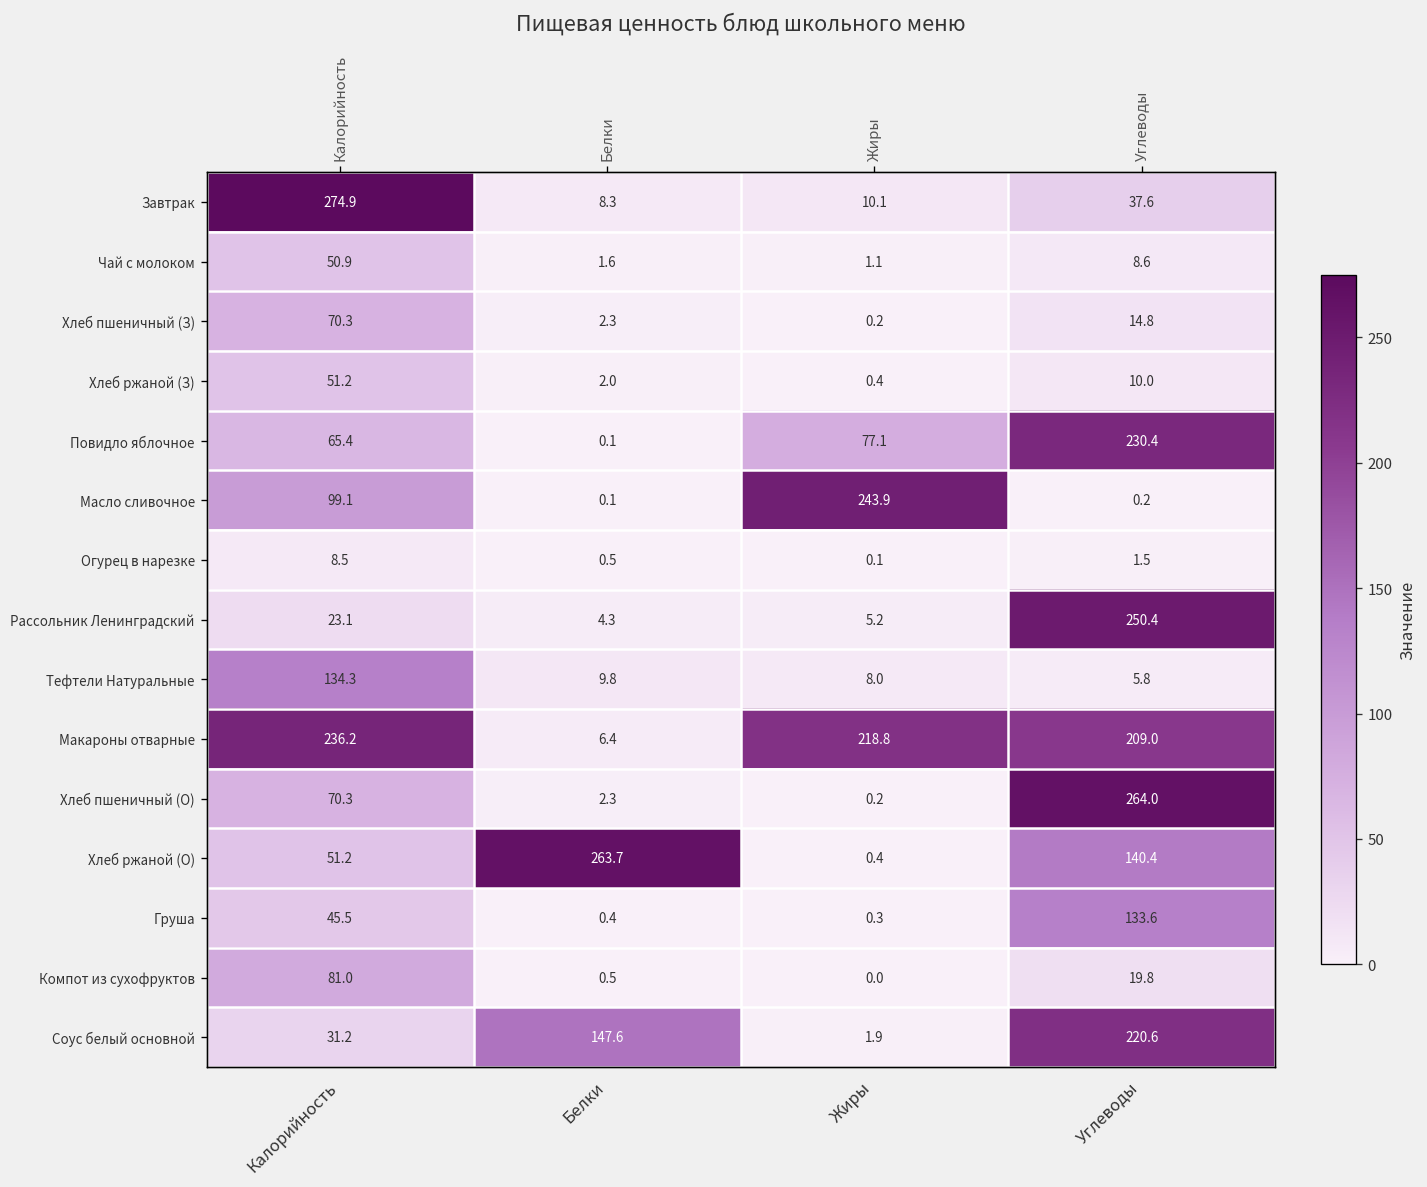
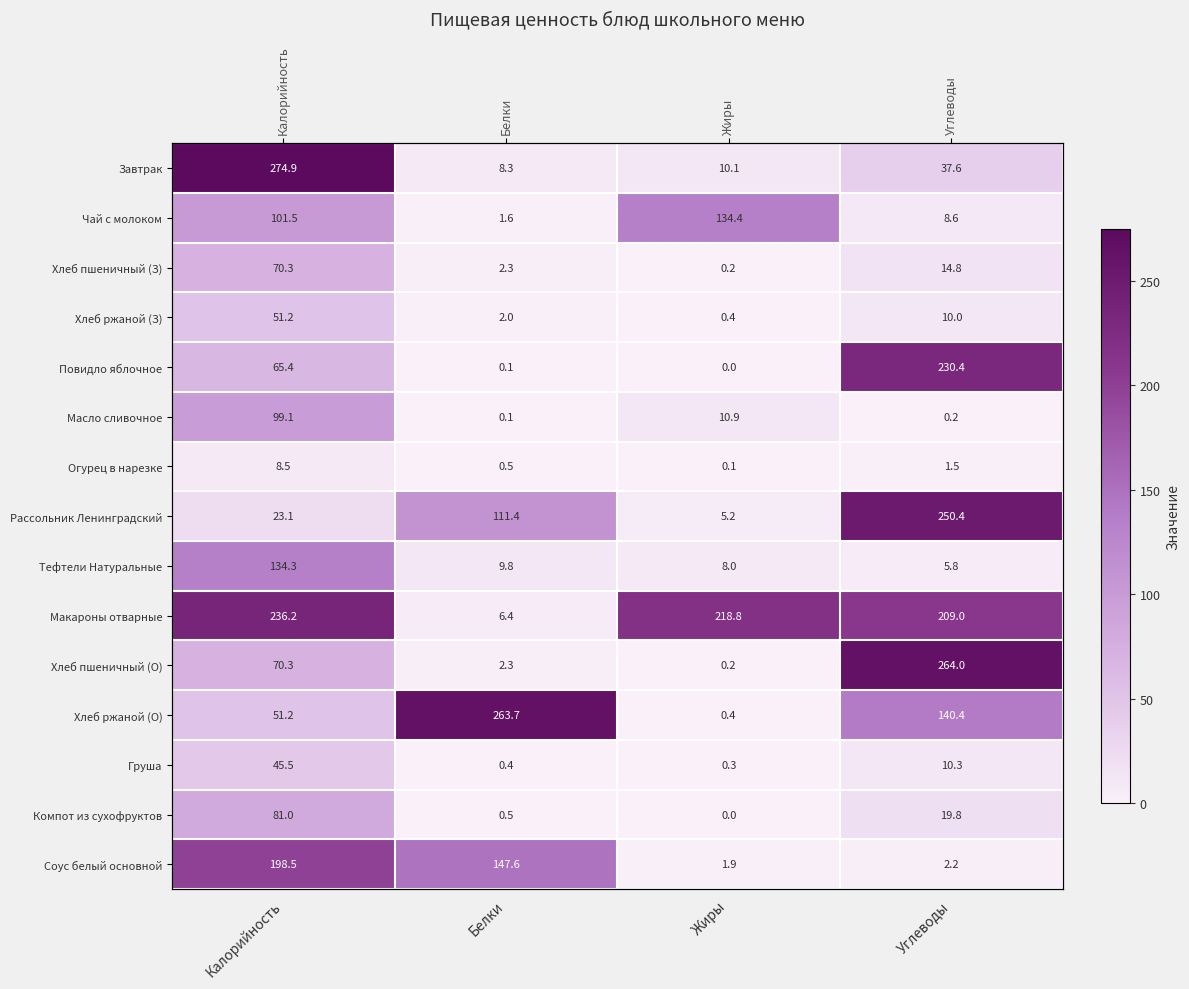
Чай с молоком, Калорийность: 50.9 -> 101.5
Чай с молоком, Жиры: 1.1 -> 134.4
Повидло яблочное, Жиры: 77.1 -> 0.0
Масло сливочное, Жиры: 243.9 -> 10.9
Рассольник Ленинградский, Белки: 4.3 -> 111.4
Груша, Углеводы: 133.6 -> 10.3
Соус белый основной, Калорийность: 31.2 -> 198.5
Соус белый основной, Углеводы: 220.6 -> 2.2
